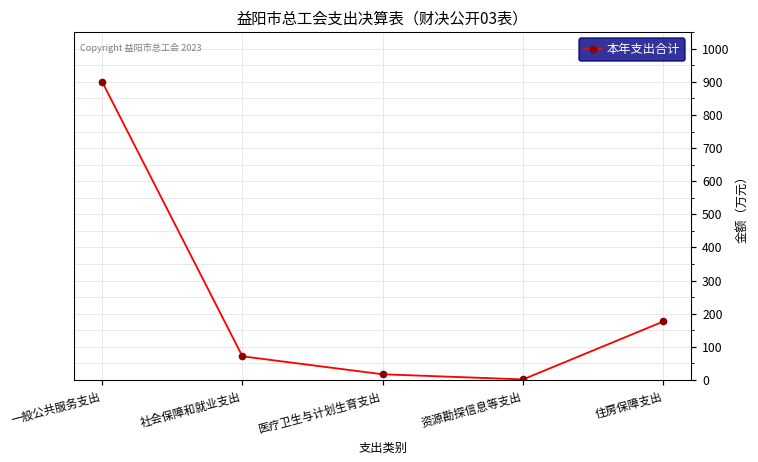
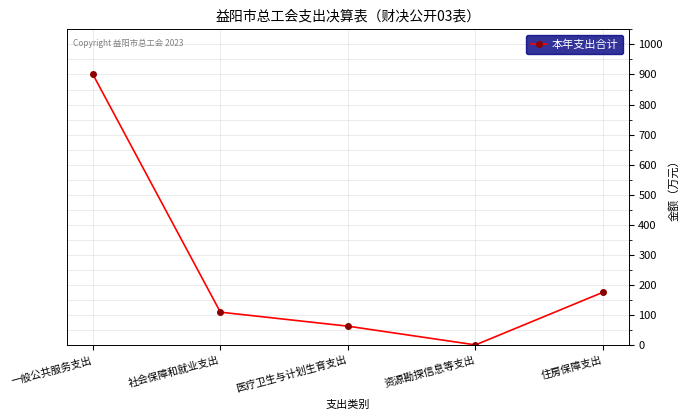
社会保障和就业支出: 70 -> 110
医疗卫生与计划生育支出: 20 -> 60
